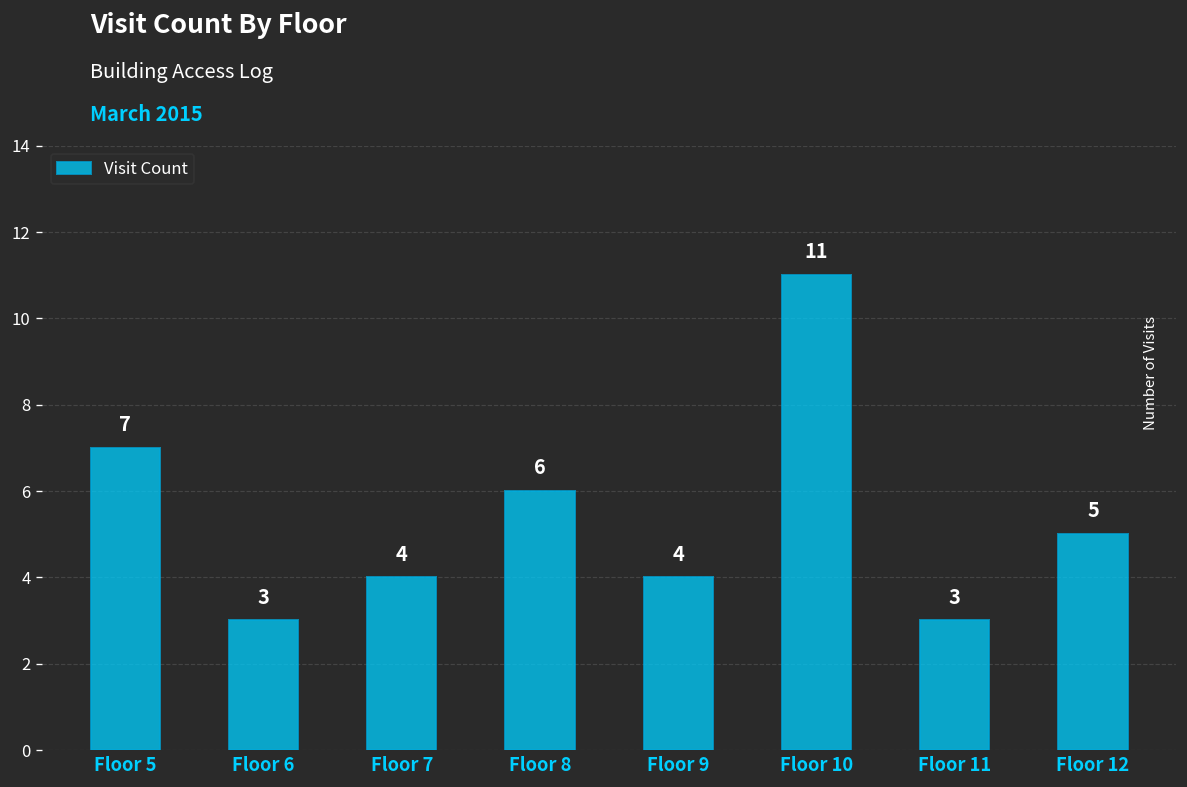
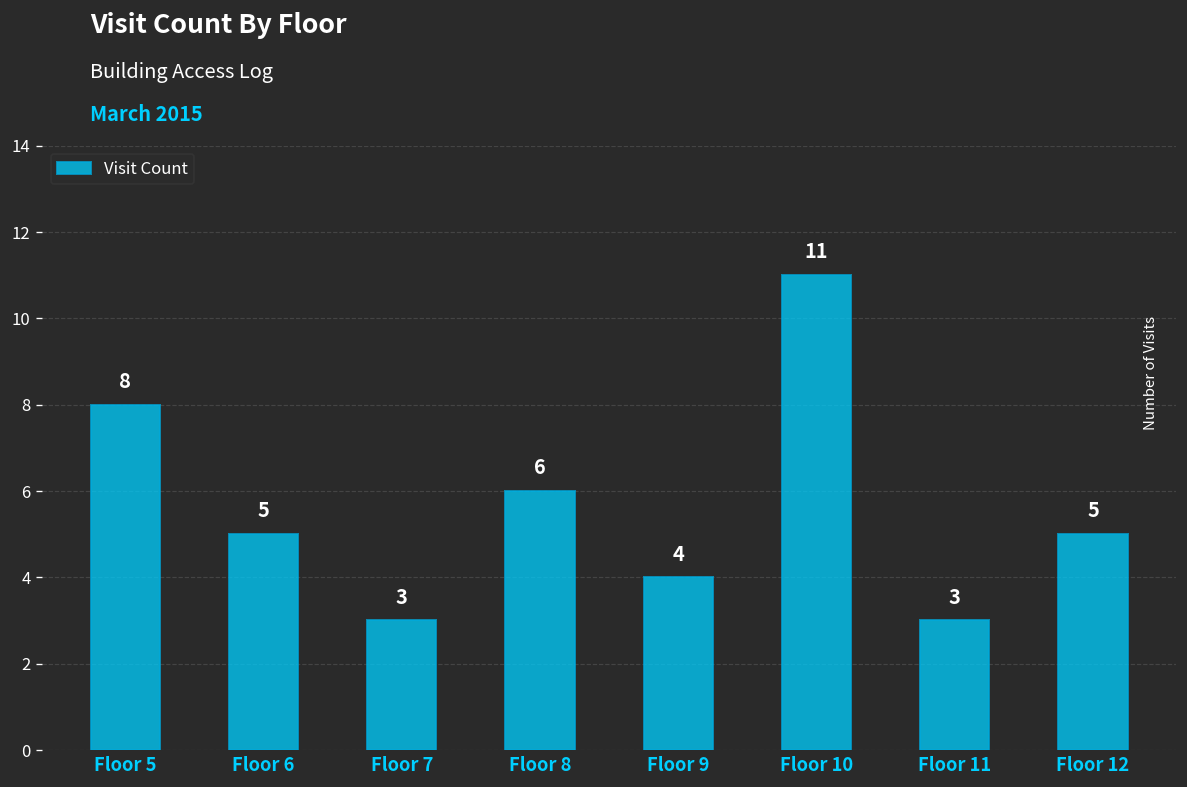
Floor 5: 7 -> 8
Floor 6: 3 -> 5
Floor 7: 4 -> 3
